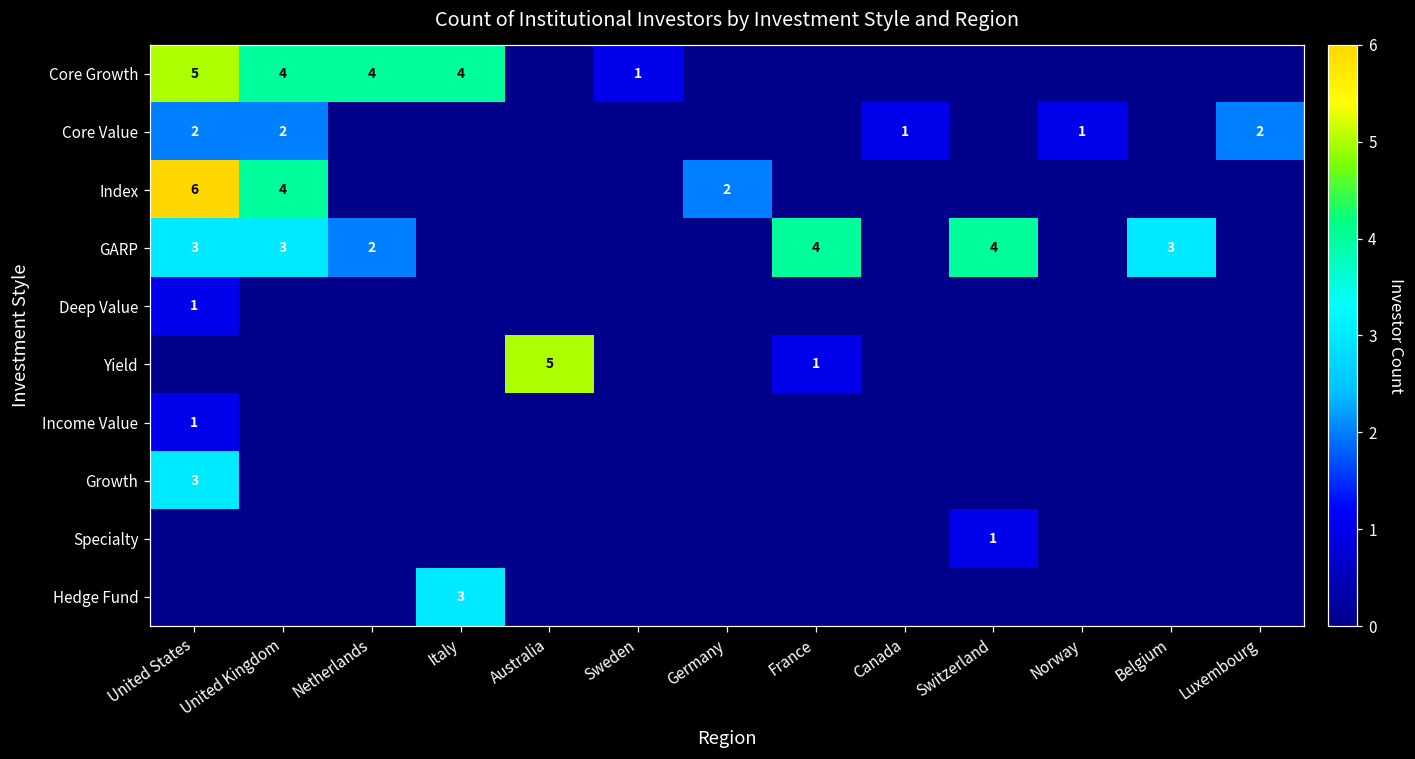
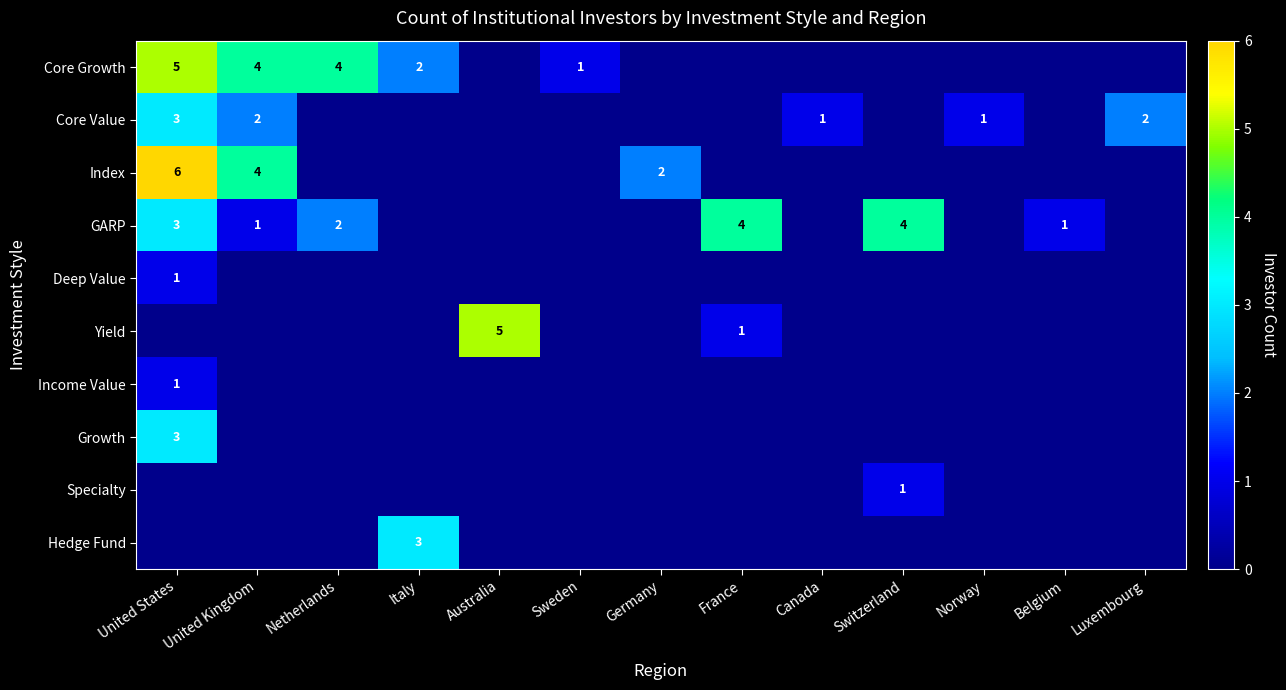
Core Growth, Italy: 4 -> 2
Core Value, United States: 2 -> 3
GARP, United Kingdom: 3 -> 1
GARP, Belgium: 3 -> 1
